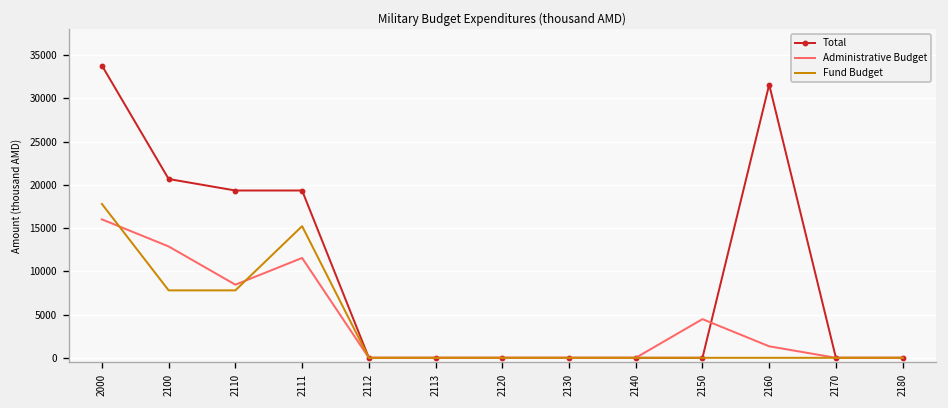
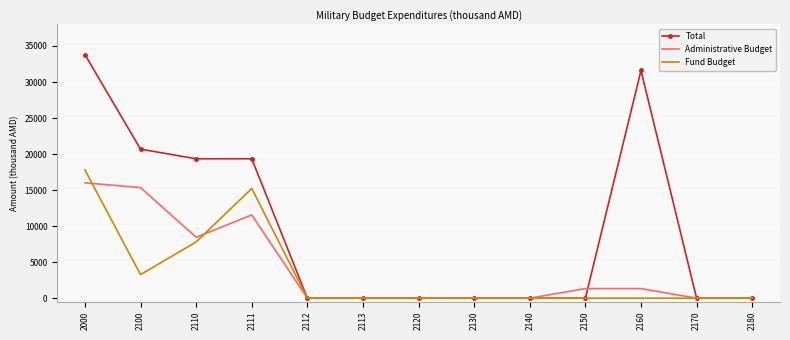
Administrative Budget, 2100: 13000 -> 15000
Fund Budget, 2100: 8000 -> 3000
Administrative Budget, 2150: 4000 -> 1000
